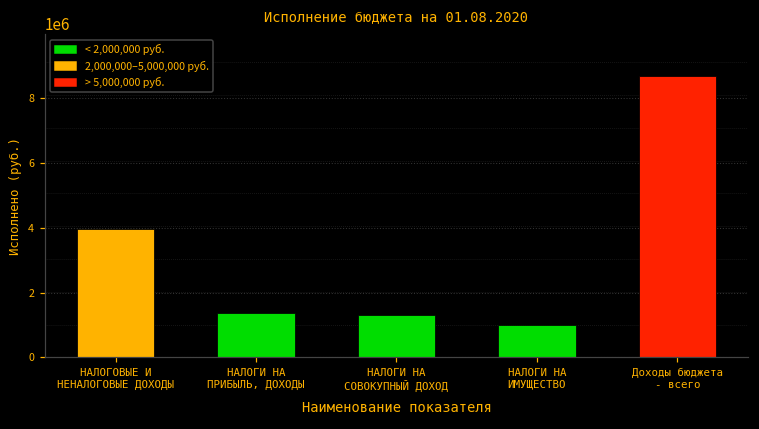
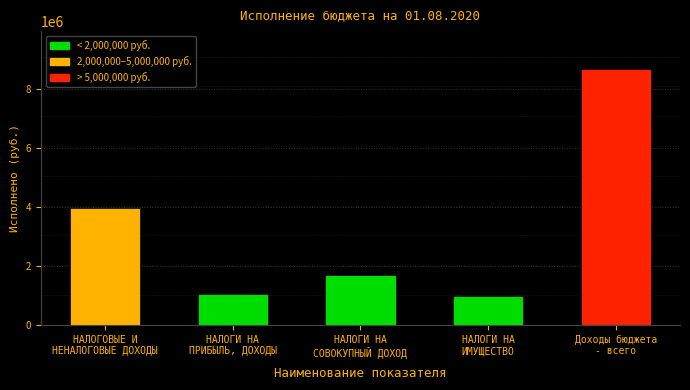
НАЛОГИ НА ПРИБЫЛЬ, ДОХОДЫ: 1400000 -> 1000000
НАЛОГИ НА СОВОКУПНЫЙ ДОХОД: 1300000 -> 1700000
